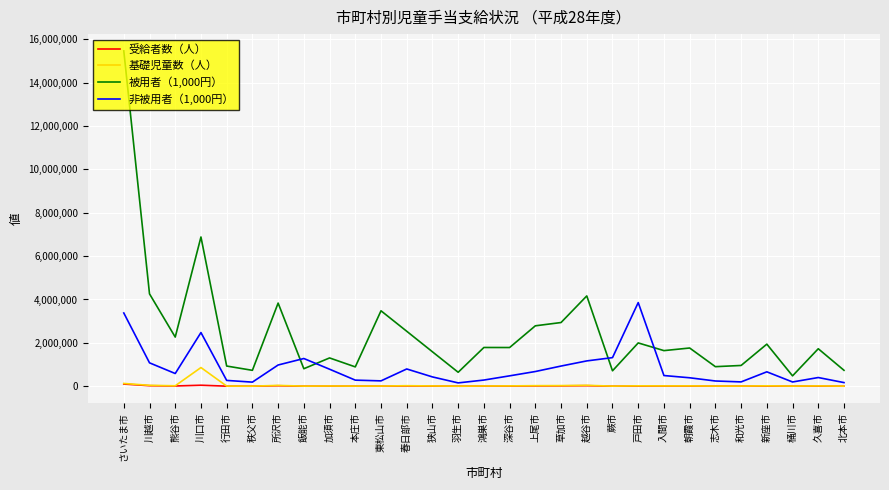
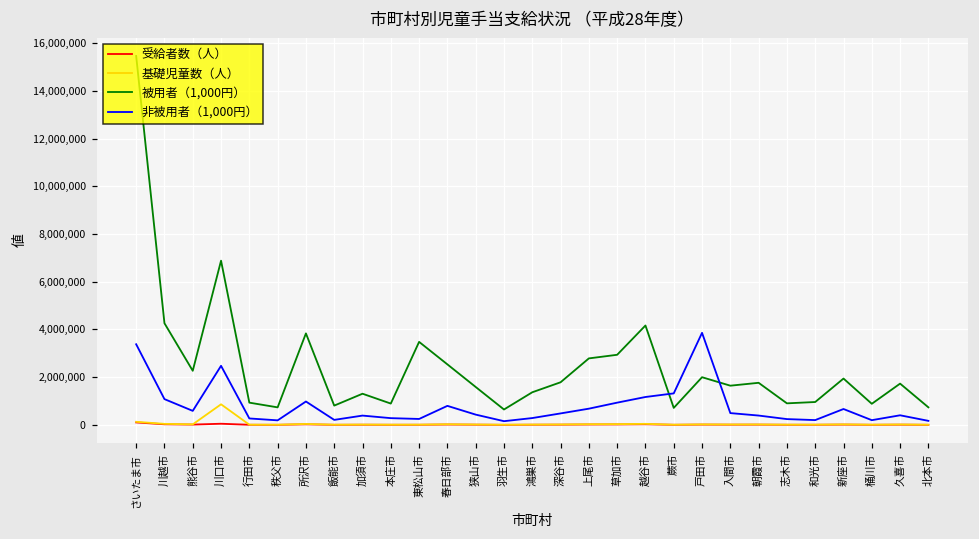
非被用者（1,000円）, 飯能市: 1,300,000 -> 200,000
非被用者（1,000円）, 加須市: 800,000 -> 400,000
被用者（1,000円）, 鴻巣市: 1,800,000 -> 1,400,000
被用者（1,000円）, 桶川市: 500,000 -> 900,000
